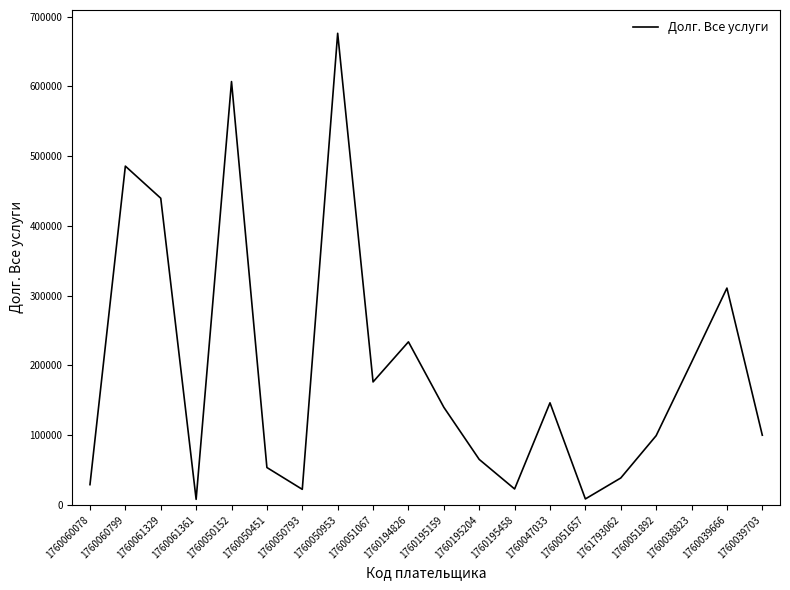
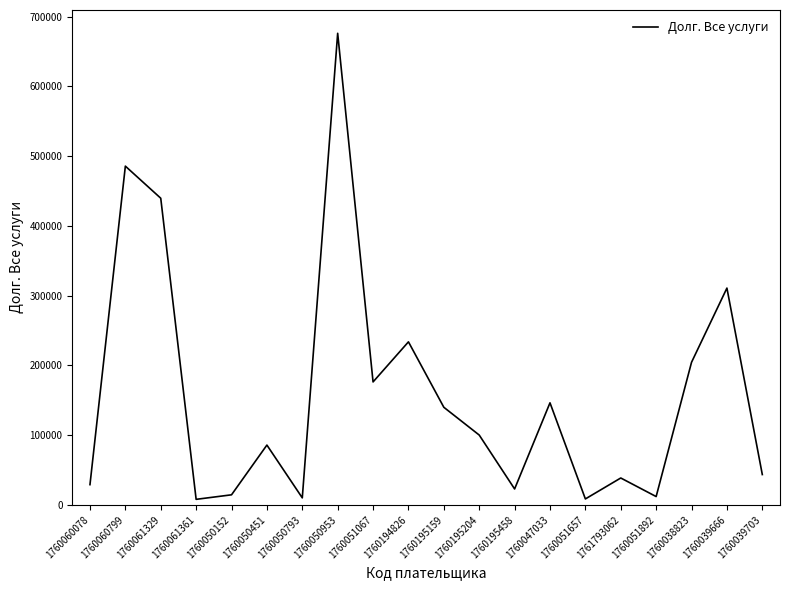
1760050152: 610000 -> 10000
1760050451: 50000 -> 90000
1760050793: 20000 -> 10000
1760195204: 70000 -> 100000
1760051892: 100000 -> 10000
1760039703: 100000 -> 40000
